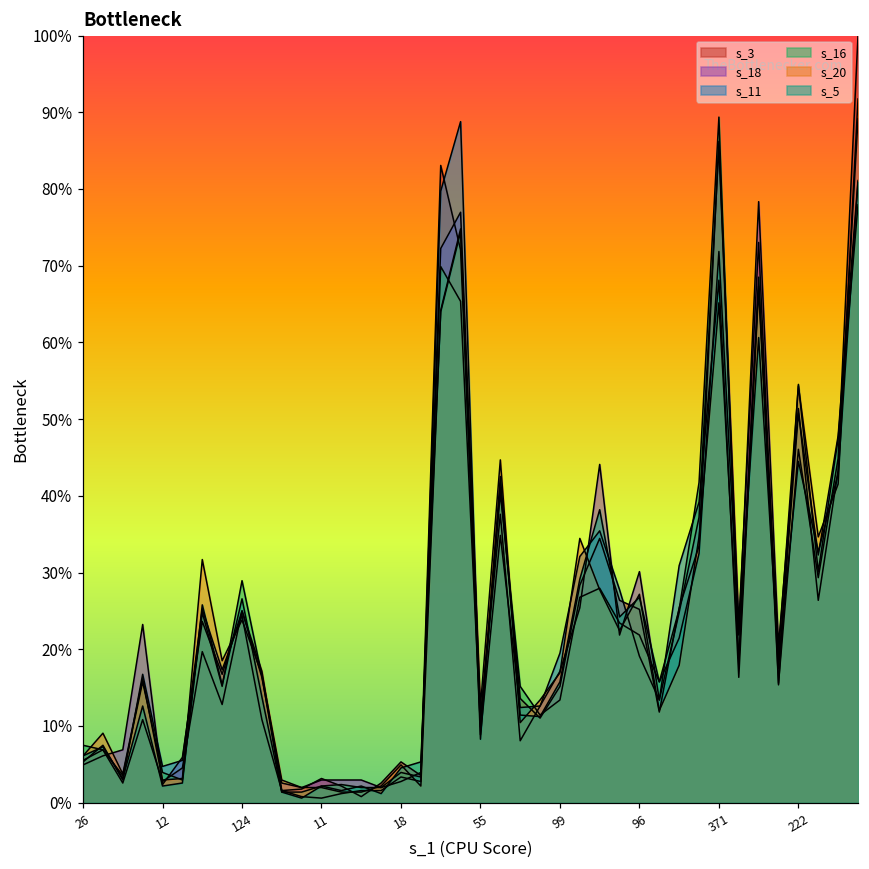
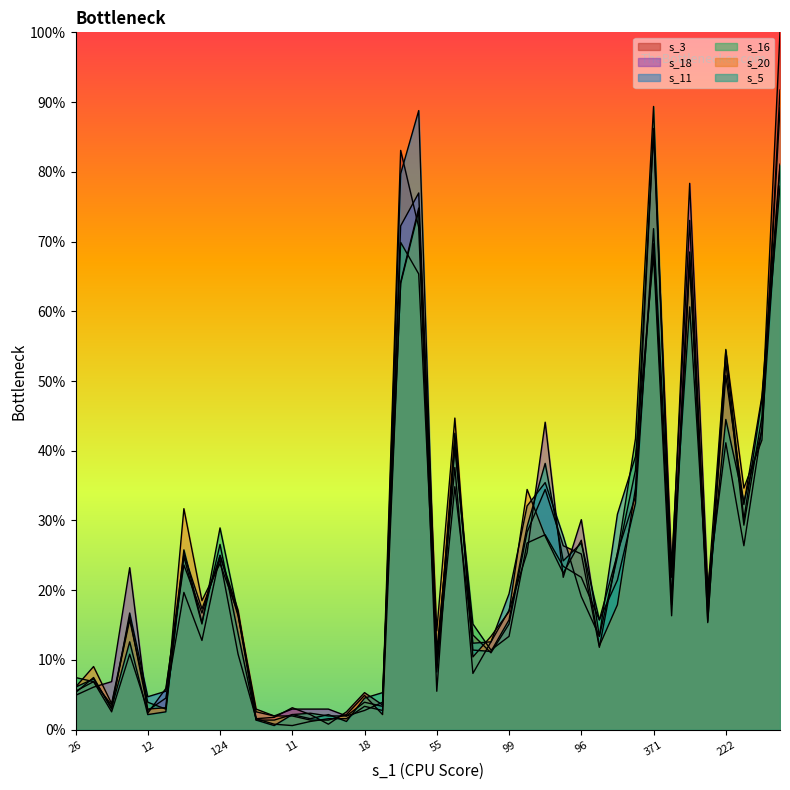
s_3, 55: 10% -> 6%
s_20, 55: 13% -> 14%
s_20, 371: 65% -> 70%
s_3, 222: 46% -> 53%
s_18, 222: 51% -> 41%
